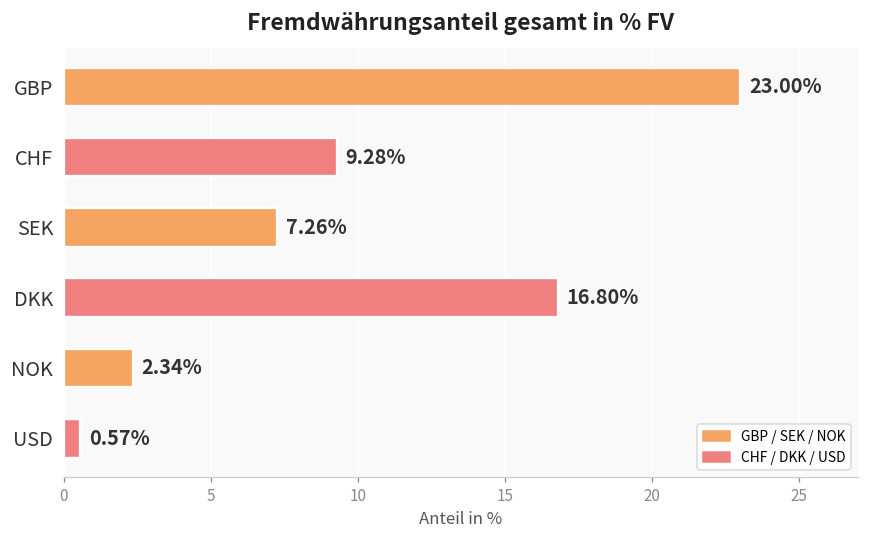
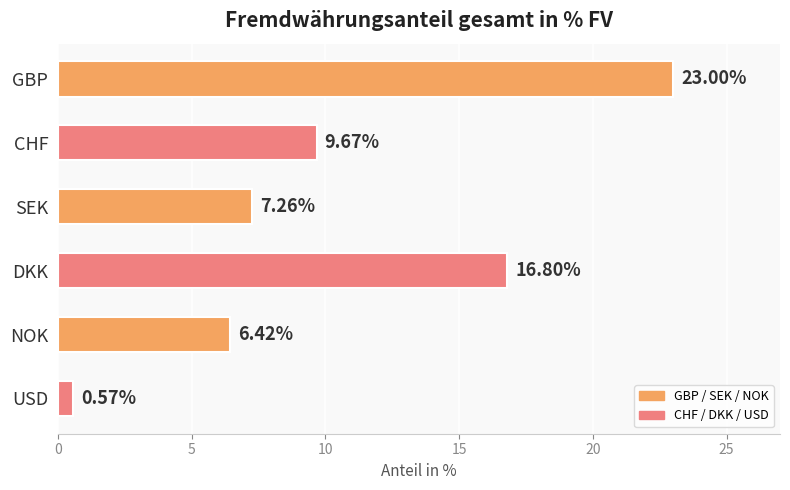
CHF: 9.28% -> 9.67%
NOK: 2.34% -> 6.42%
